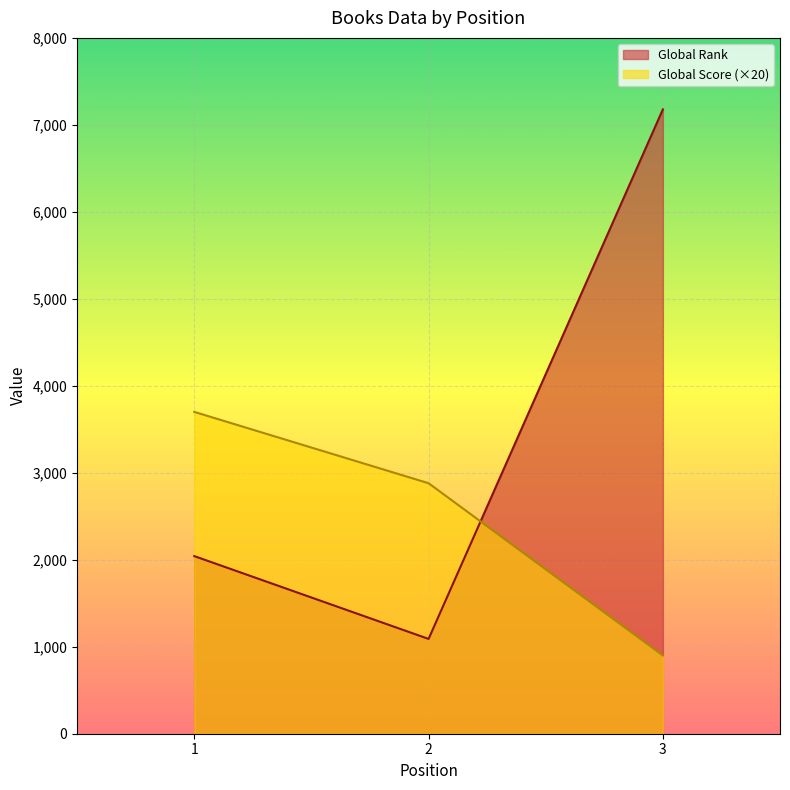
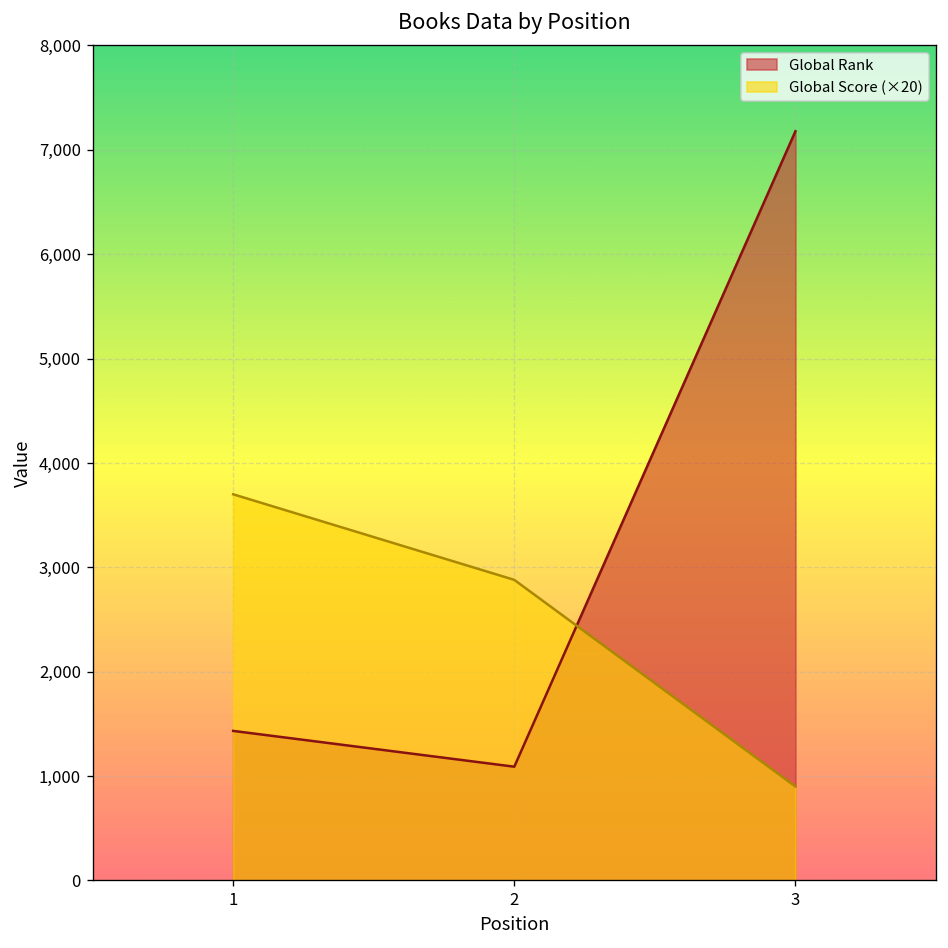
Global Rank, 1: 2,000 -> 1,400
